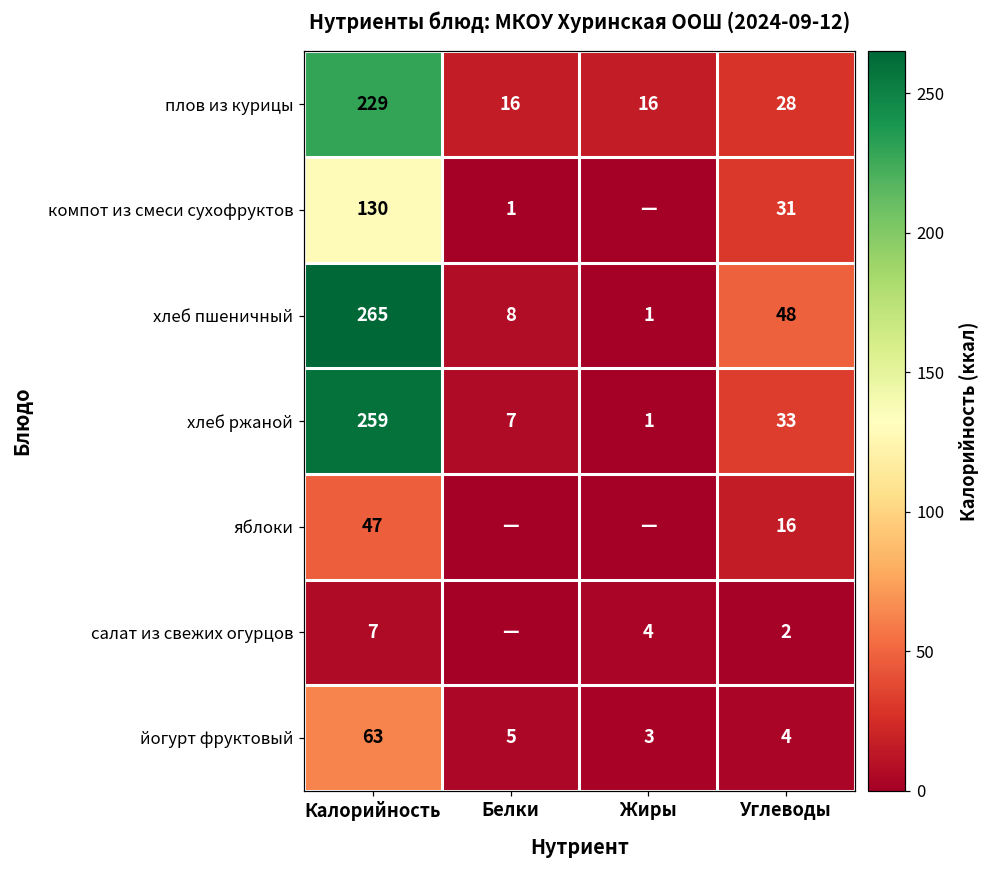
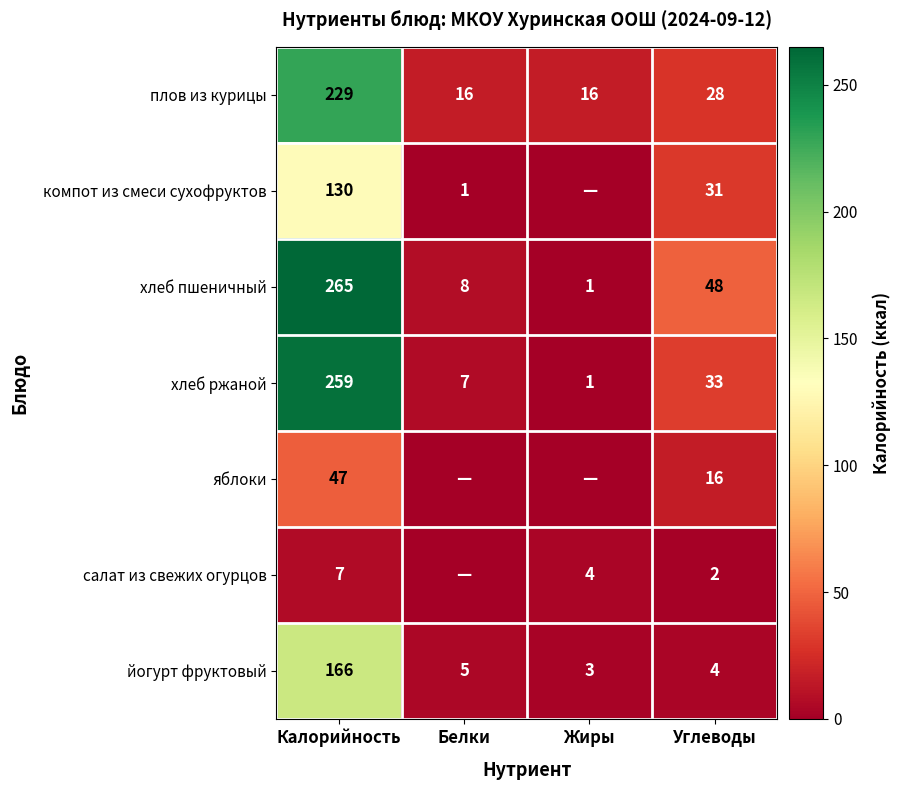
йогурт фруктовый, Калорийность: 63 -> 166
